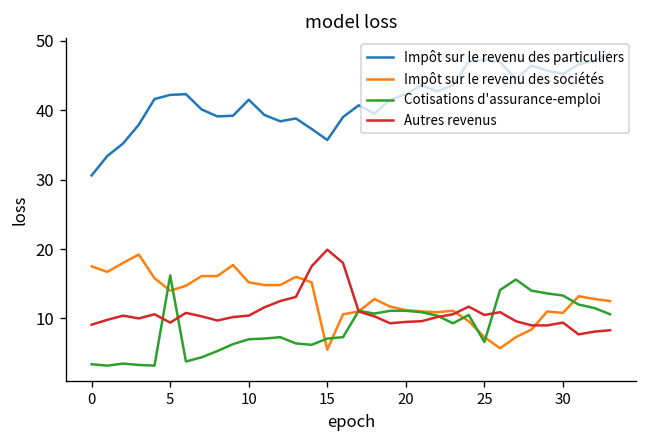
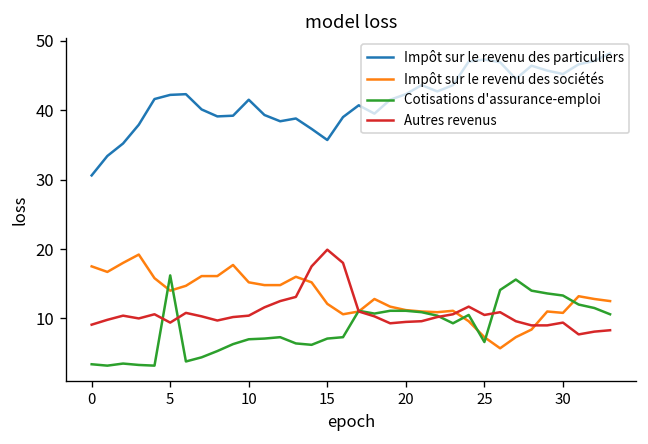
Impôt sur le revenu des sociétés, 15: 6 -> 12
